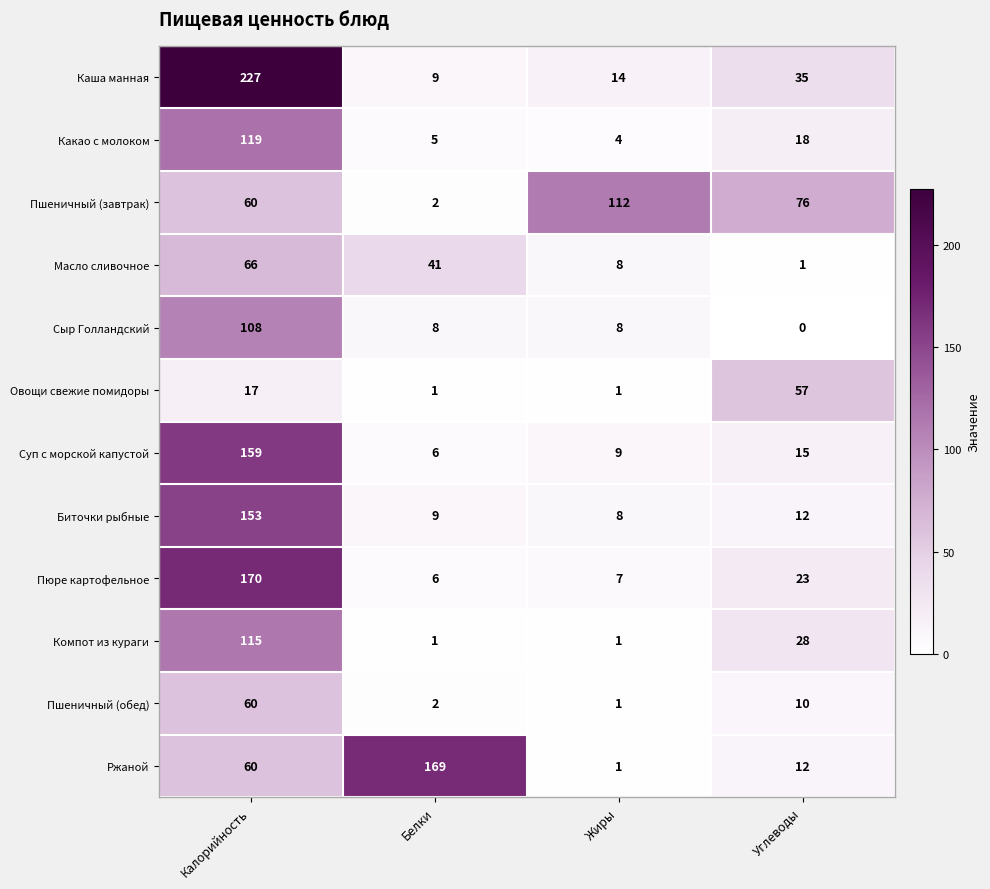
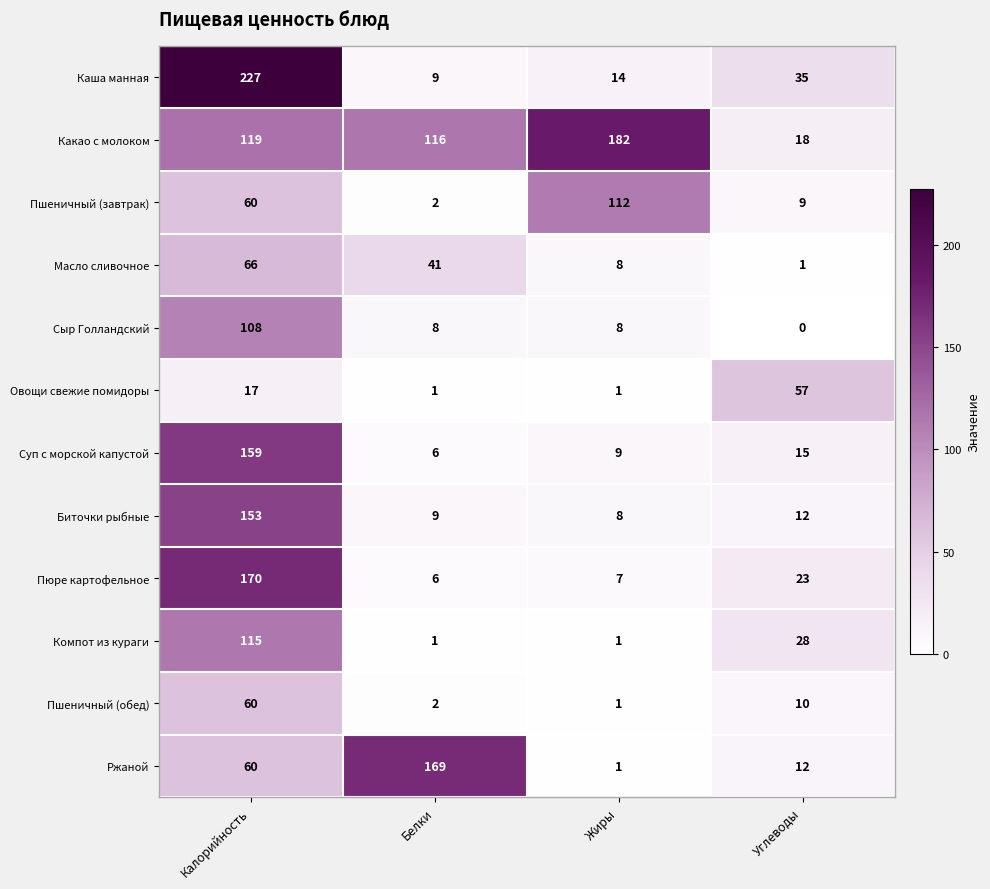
Какао с молоком, Белки: 5 -> 116
Какао с молоком, Жиры: 4 -> 182
Пшеничный (завтрак), Углеводы: 76 -> 9
